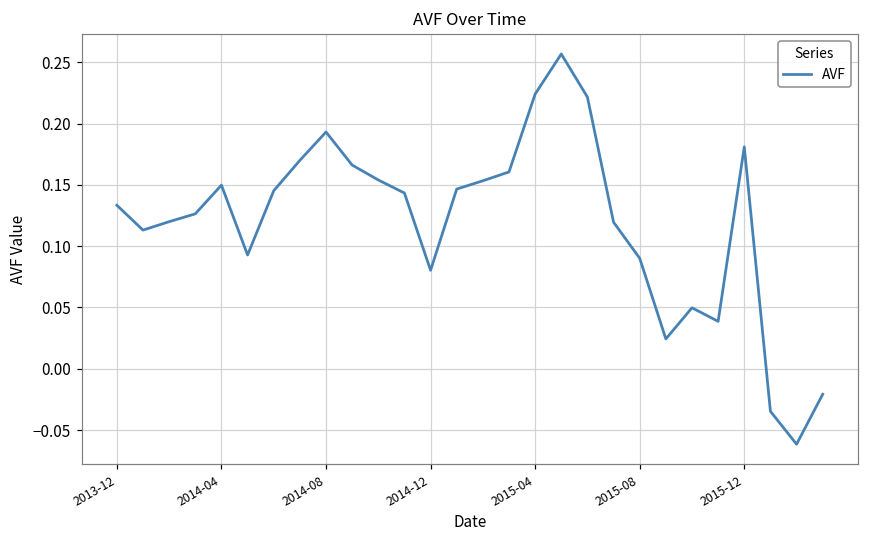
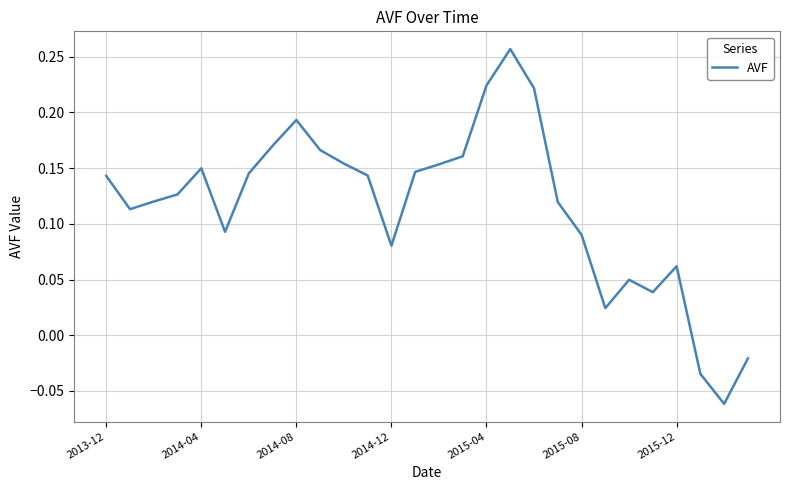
2013-12: 0.133 -> 0.143
2015-12: 0.181 -> 0.062
